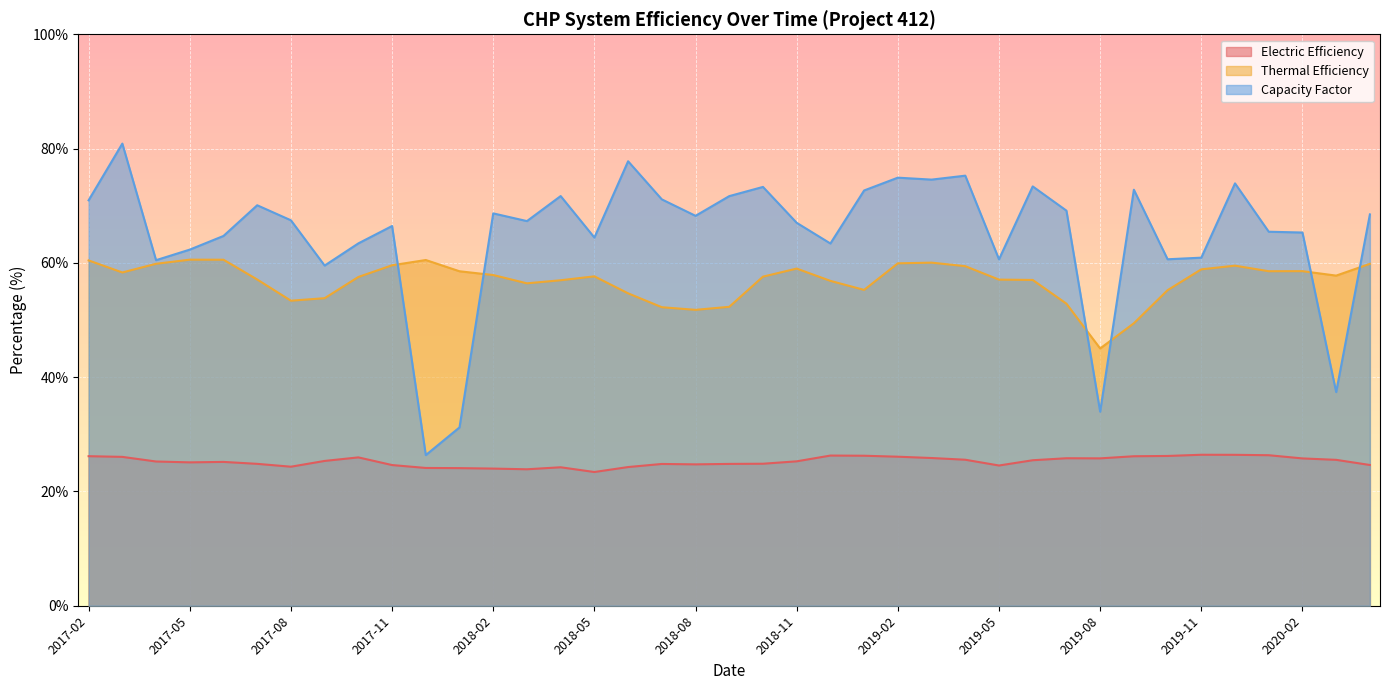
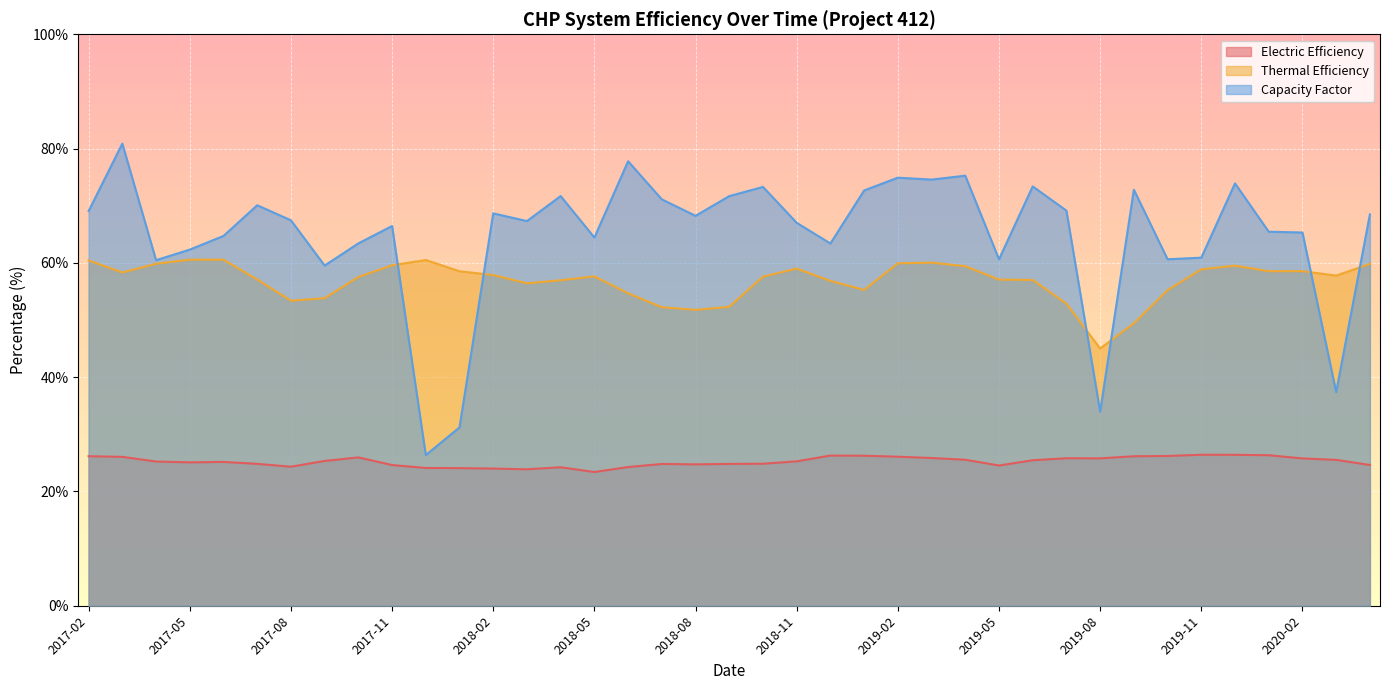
Capacity Factor, 2017-02: 71% -> 69%
